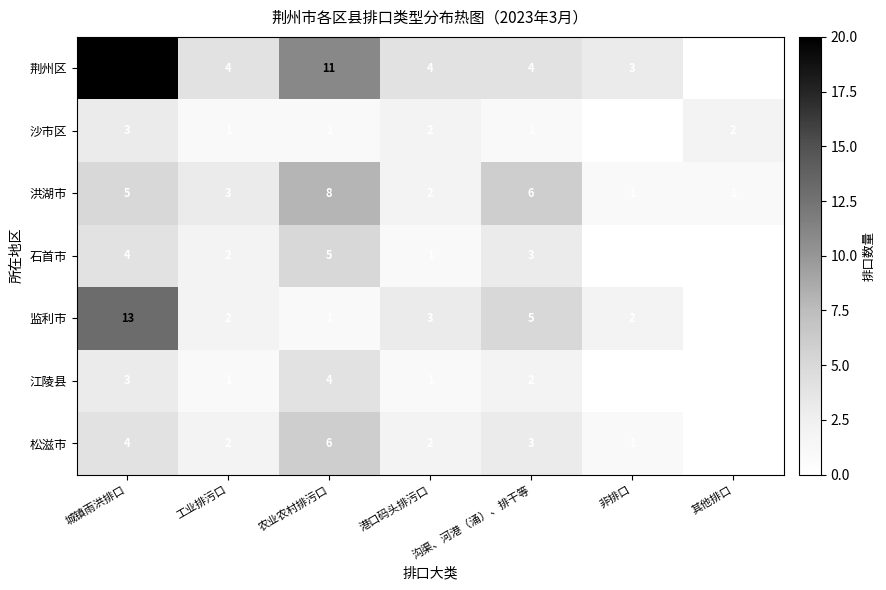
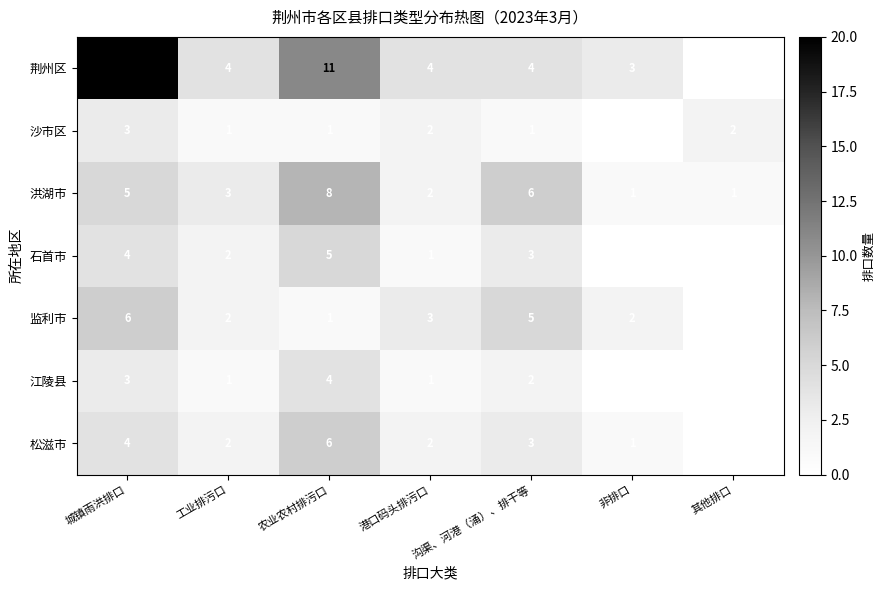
监利市, 城镇雨洪排口: 13 -> 6
